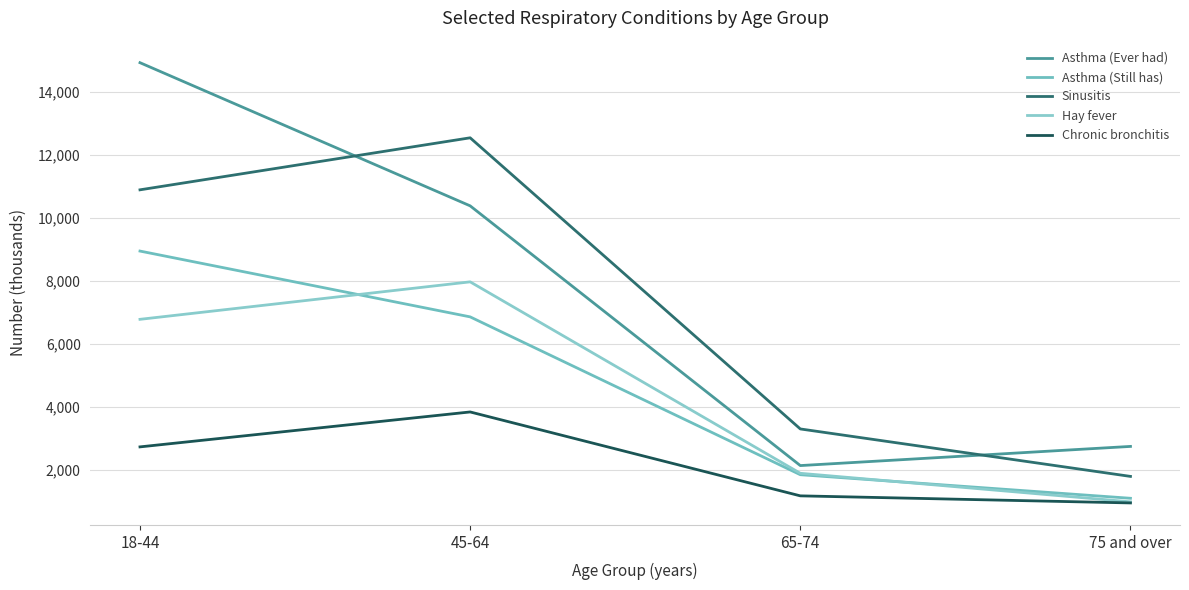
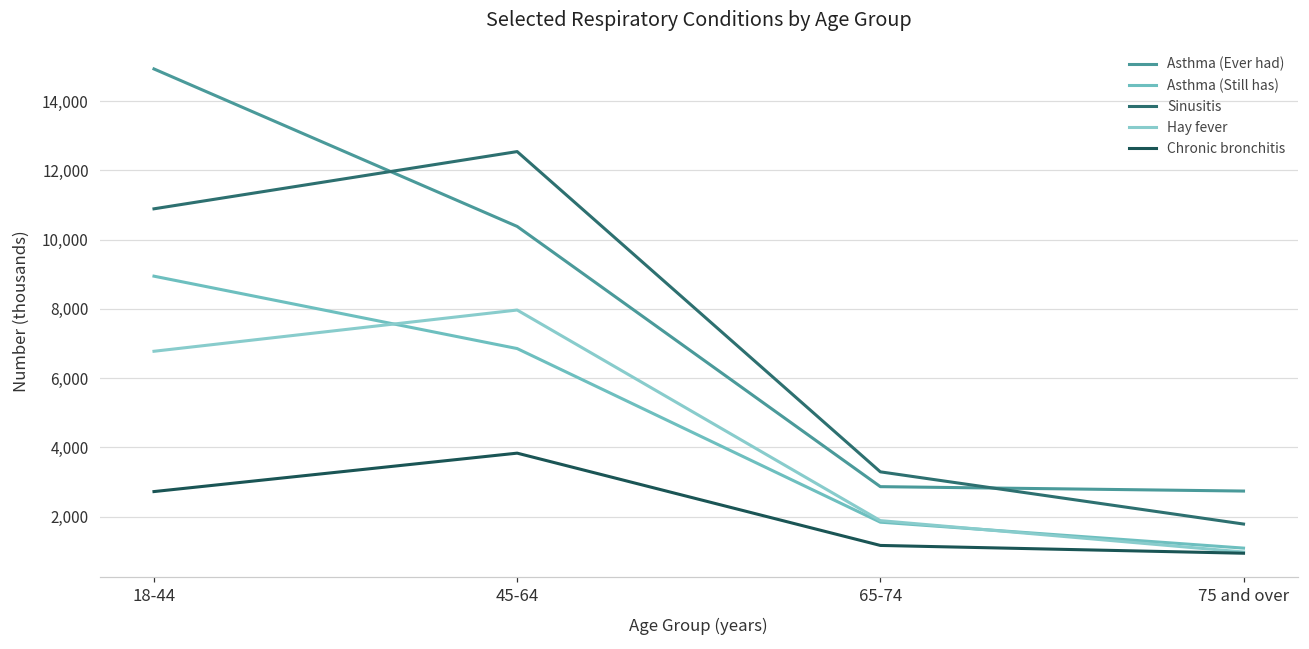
Asthma (Ever had), 65-74: 2,100 -> 2,900
